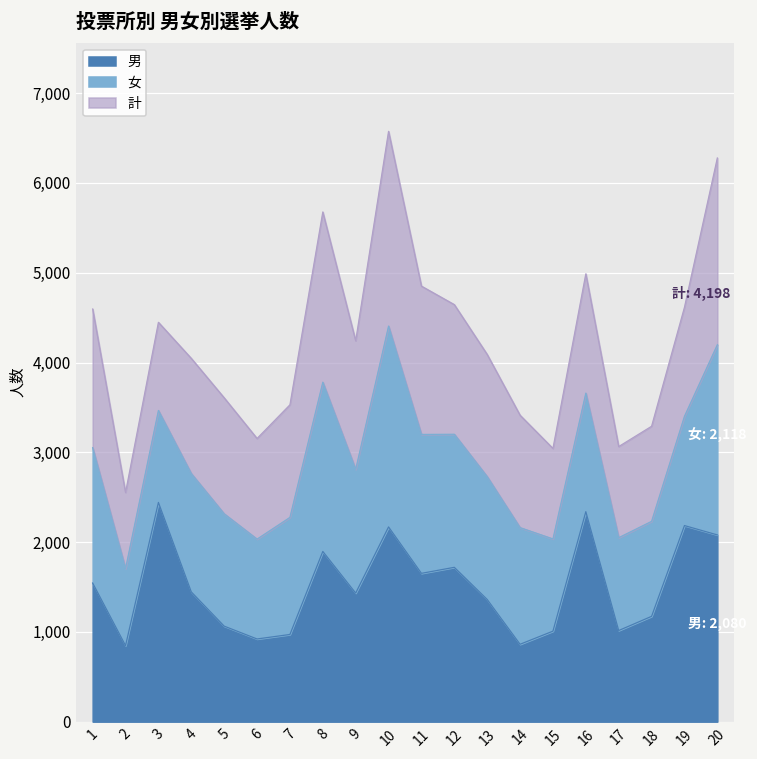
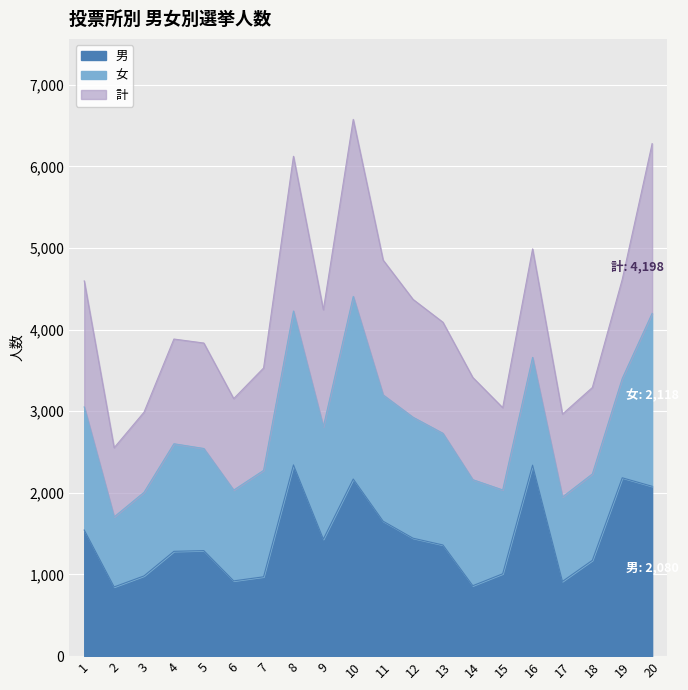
男, 3: 2,400 -> 1,000
男, 4: 1,400 -> 1,300
男, 5: 1,100 -> 1,300
男, 8: 1,900 -> 2,300
男, 12: 1,700 -> 1,400
男, 17: 1,000 -> 900
